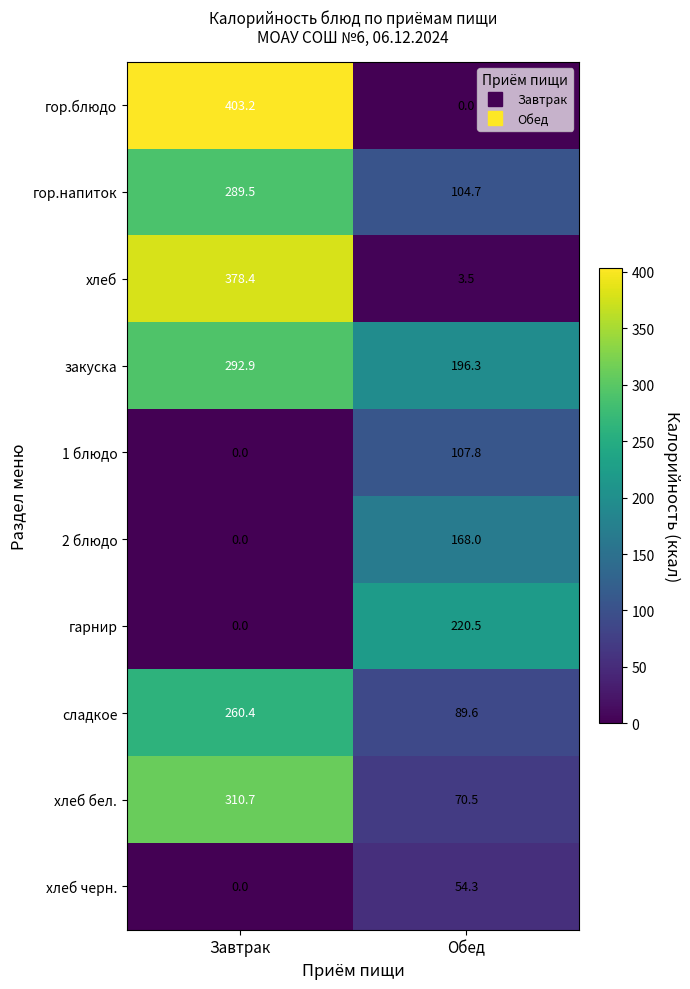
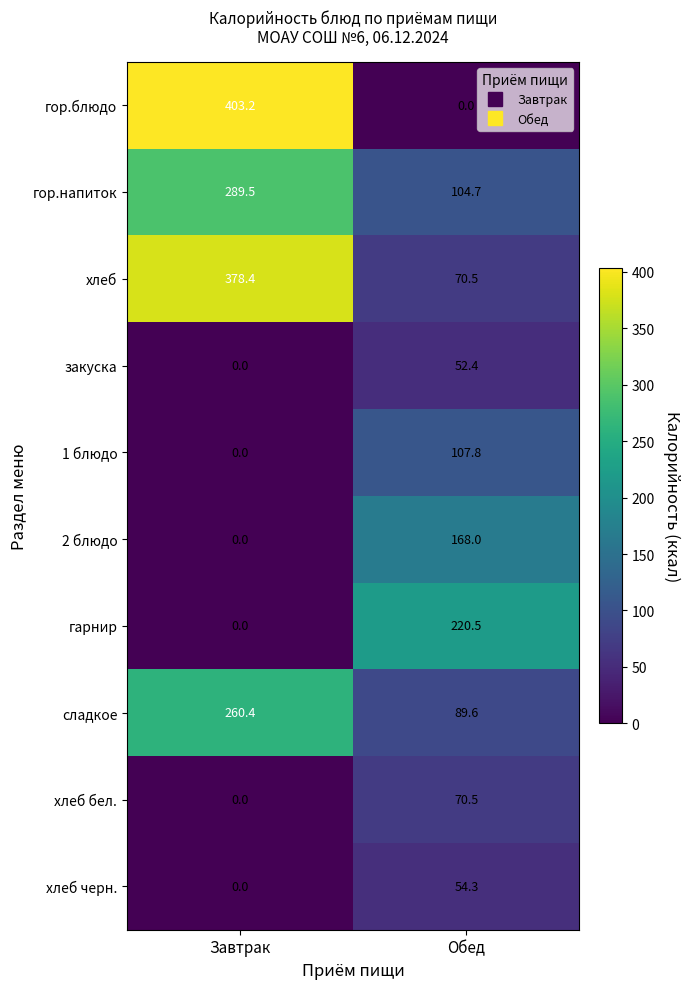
хлеб, Обед: 3.5 -> 70.5
закуска, Завтрак: 292.9 -> 0.0
закуска, Обед: 196.3 -> 52.4
хлеб бел., Завтрак: 310.7 -> 0.0
